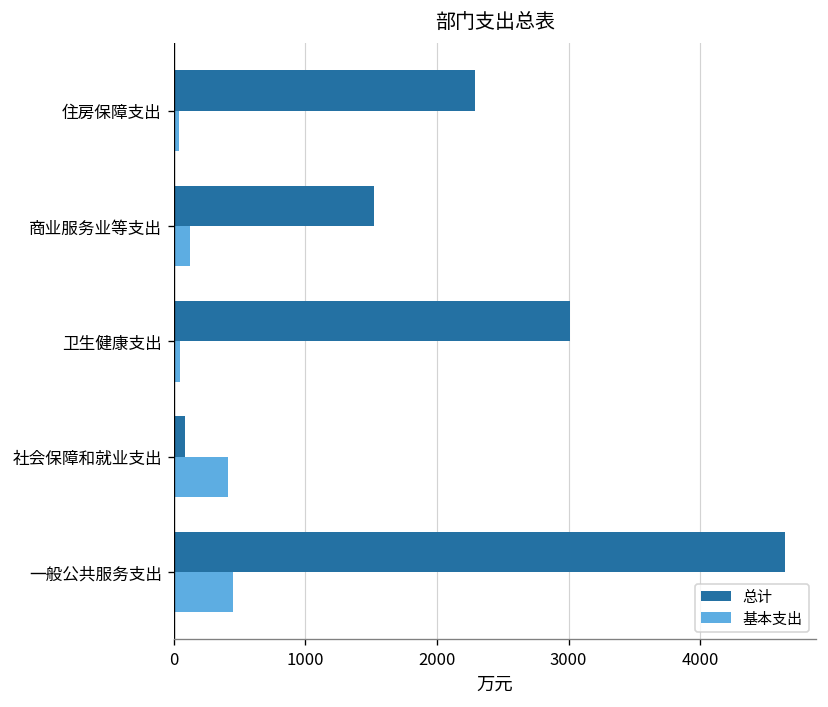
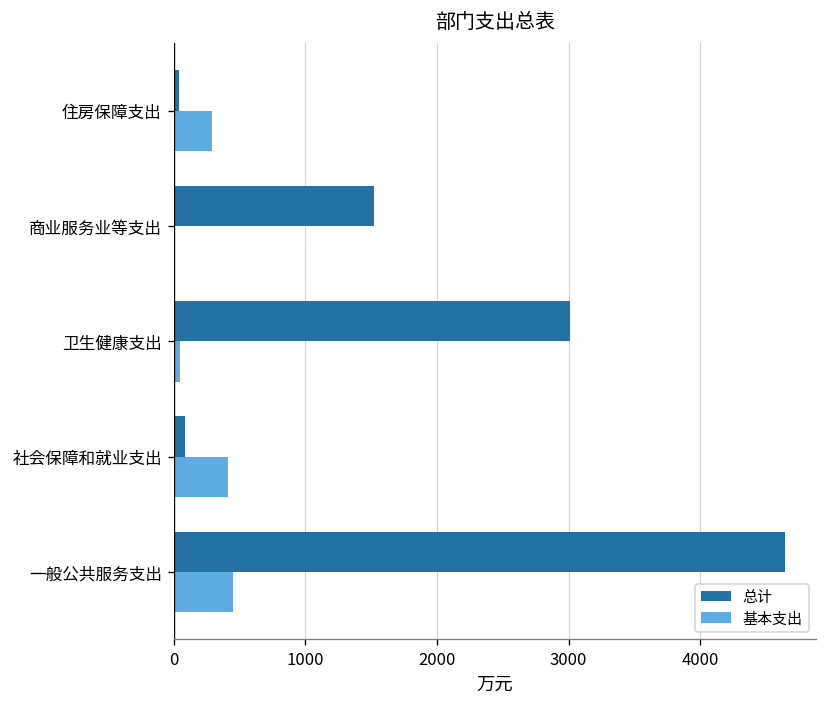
总计, 住房保障支出: 2290 -> 40
基本支出, 住房保障支出: 40 -> 290
基本支出, 商业服务业等支出: 120 -> 0
